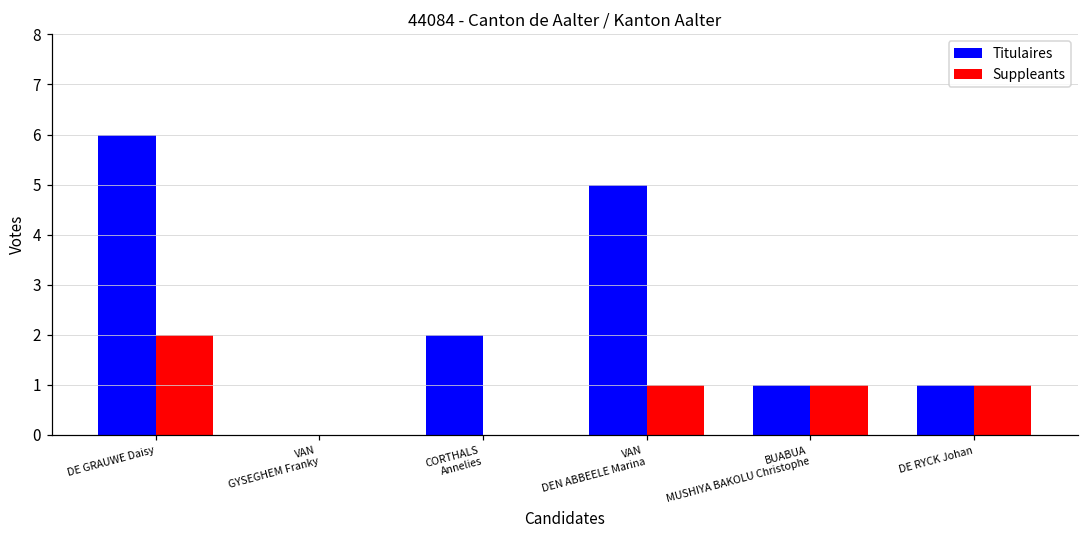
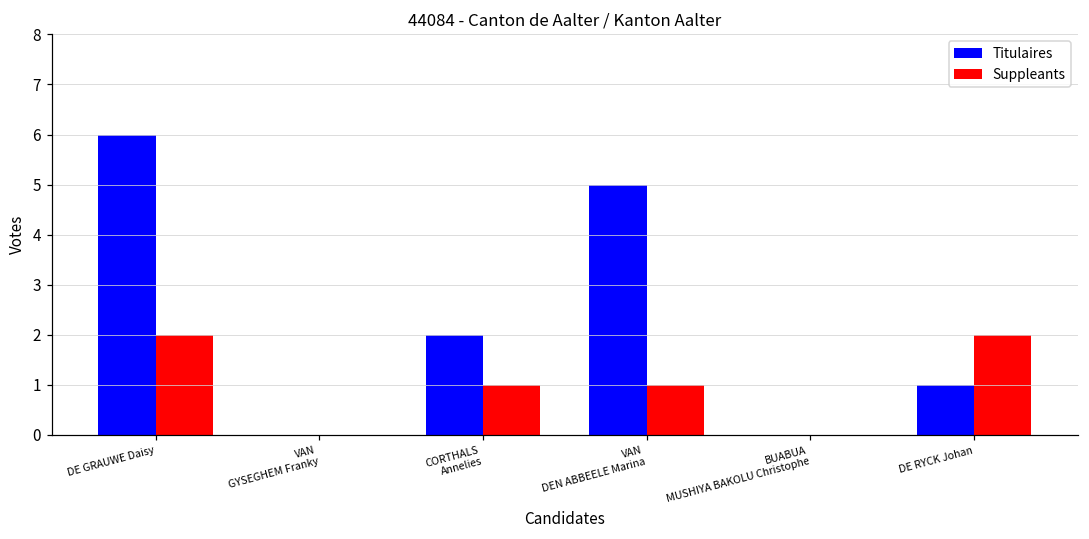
Suppleants, CORTHALS Annelies: 0 -> 1
Titulaires, BUABUA MUSHIYA BAKOLU Christophe: 1 -> 0
Suppleants, BUABUA MUSHIYA BAKOLU Christophe: 1 -> 0
Suppleants, DE RYCK Johan: 1 -> 2
